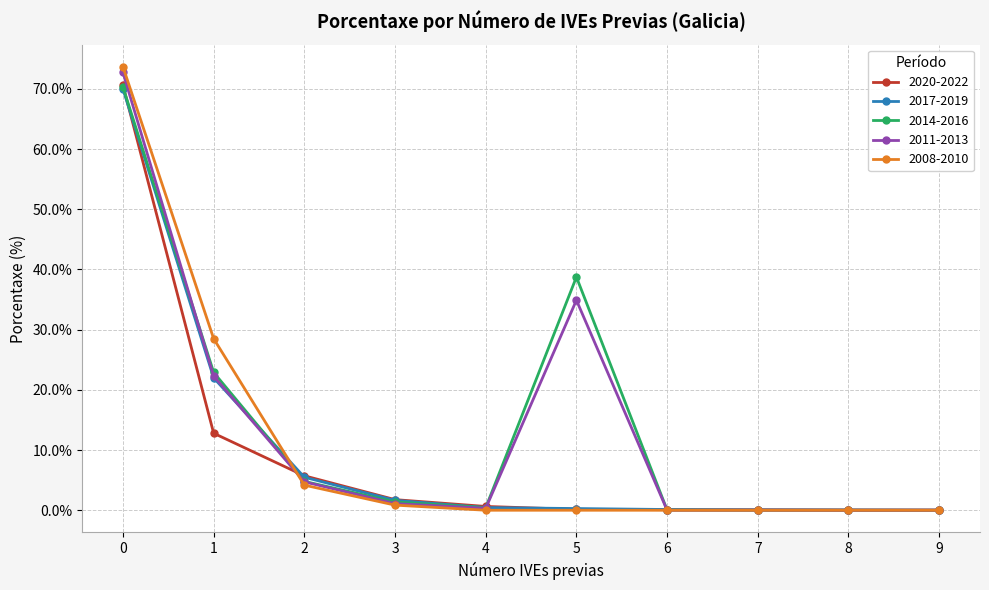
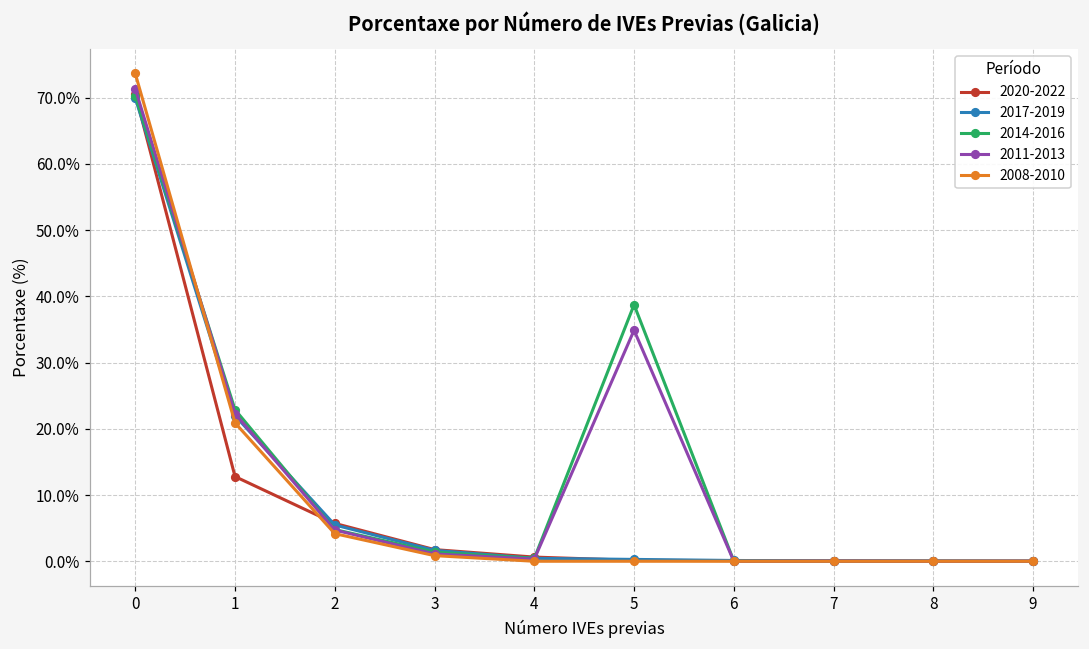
2011-2013, 0: 73% -> 71%
2008-2010, 1: 29% -> 21%
